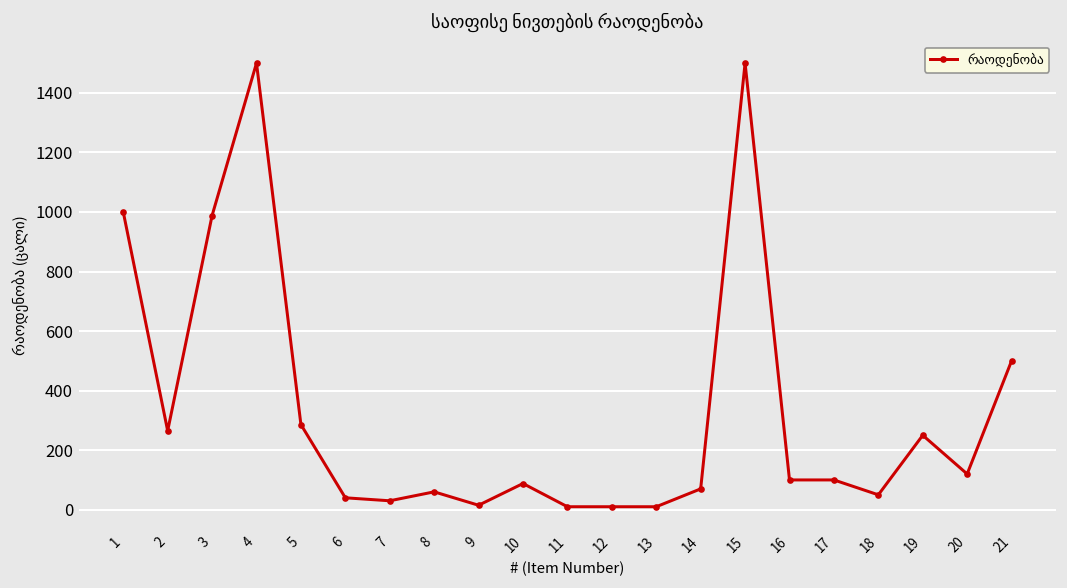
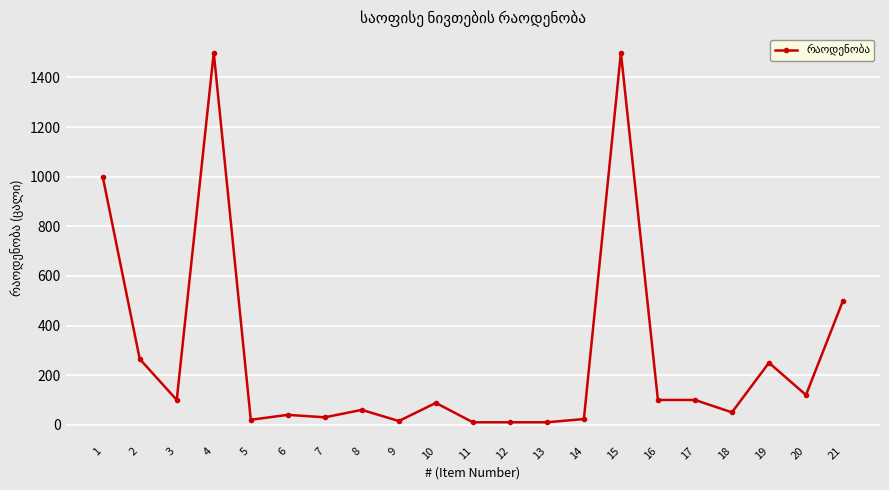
3: 990 -> 100
5: 290 -> 20
14: 70 -> 20
